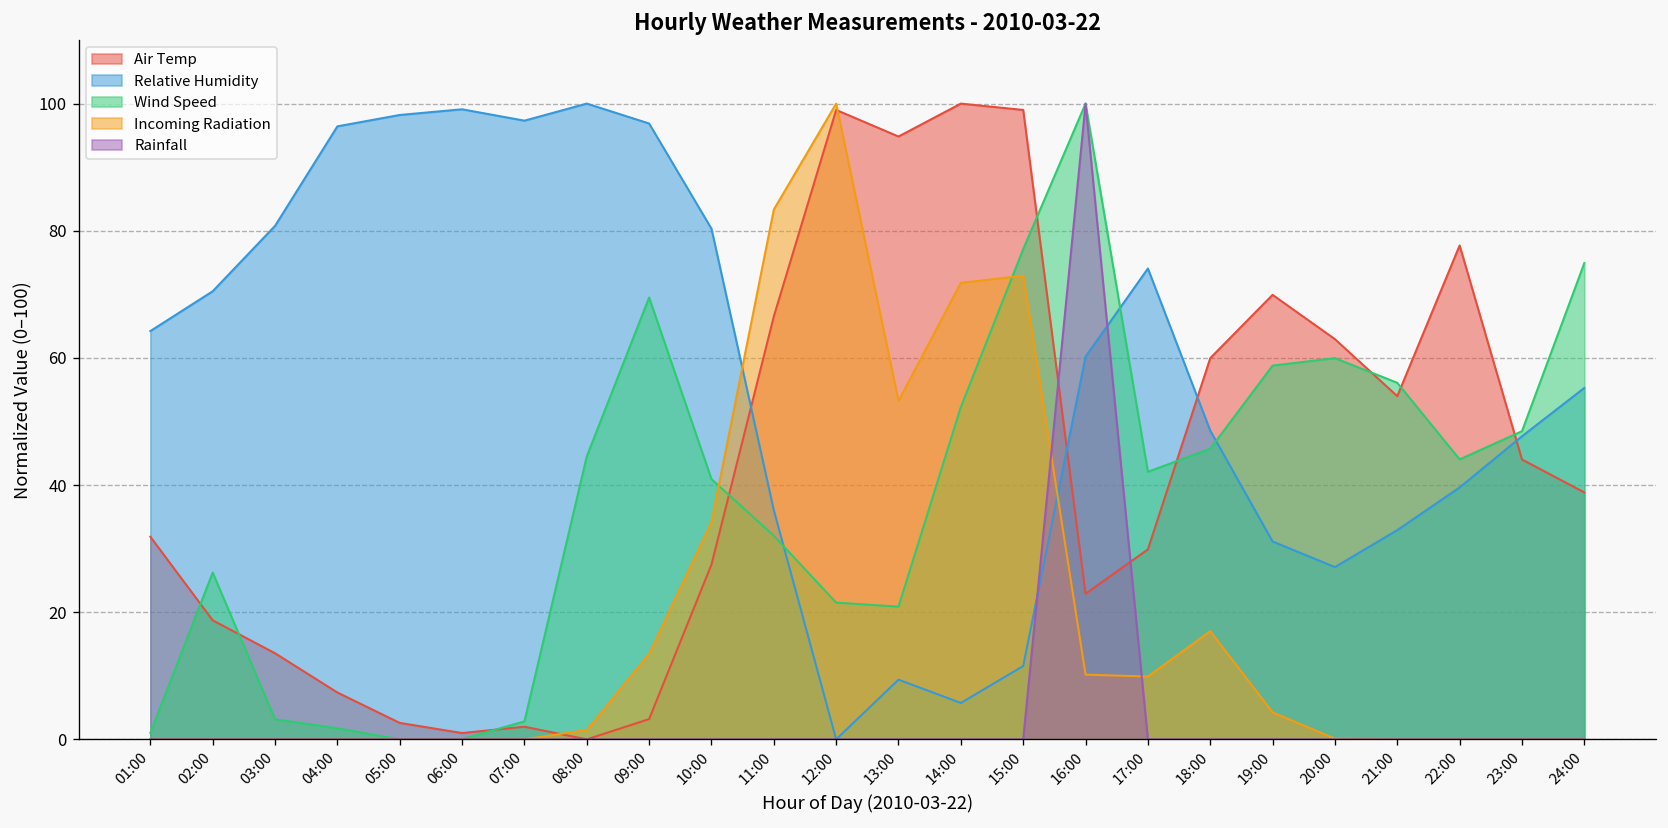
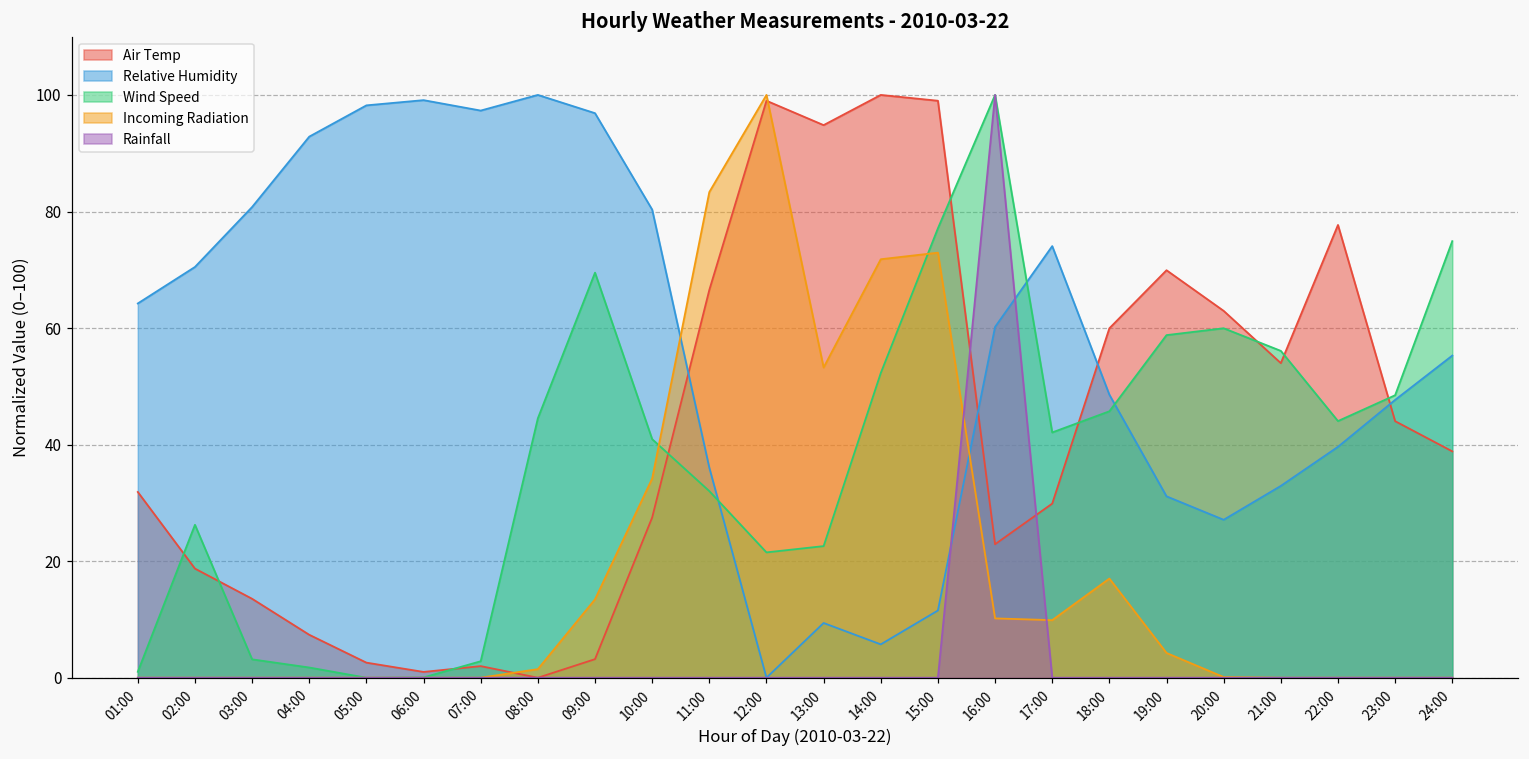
Relative Humidity, 04:00: 96 -> 93
Wind Speed, 13:00: 21 -> 23
